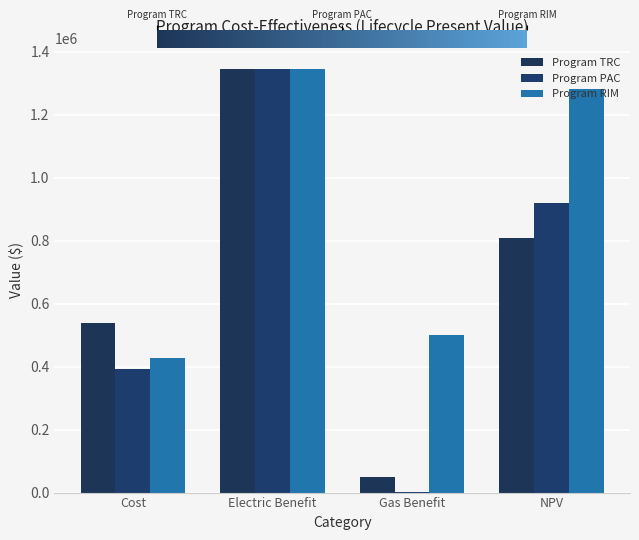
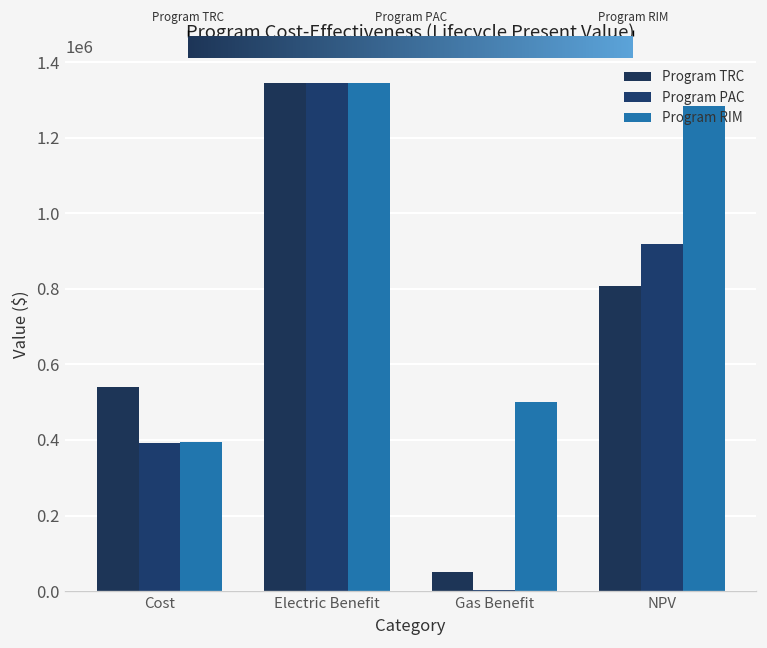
Program RIM, Cost: 430000 -> 390000
